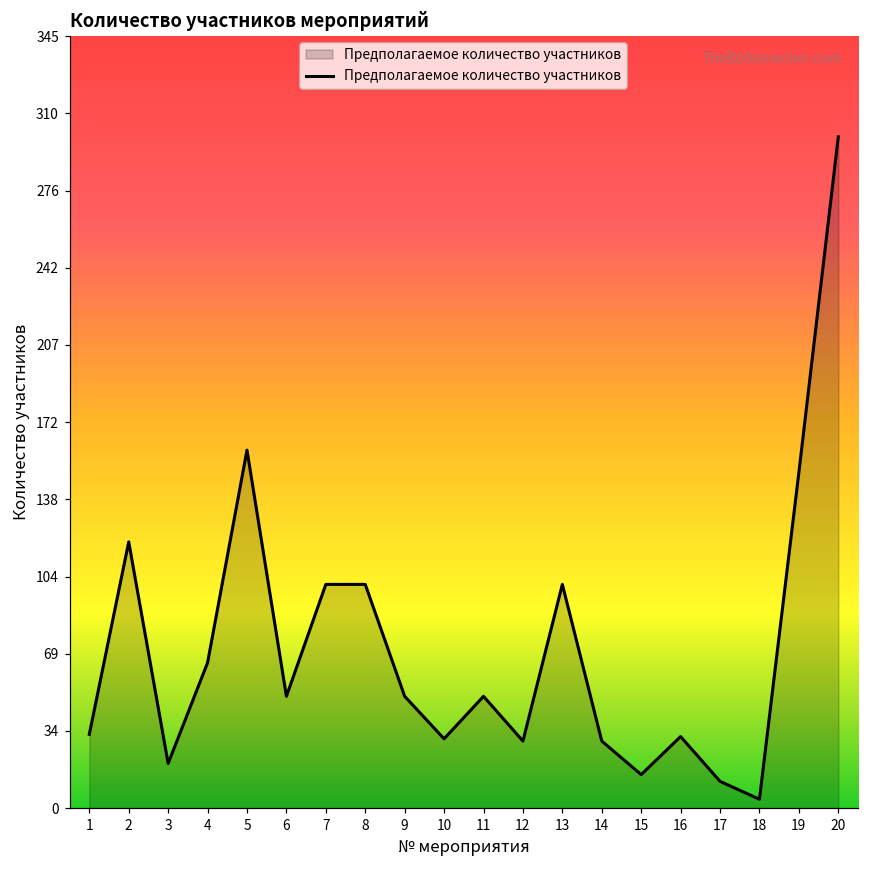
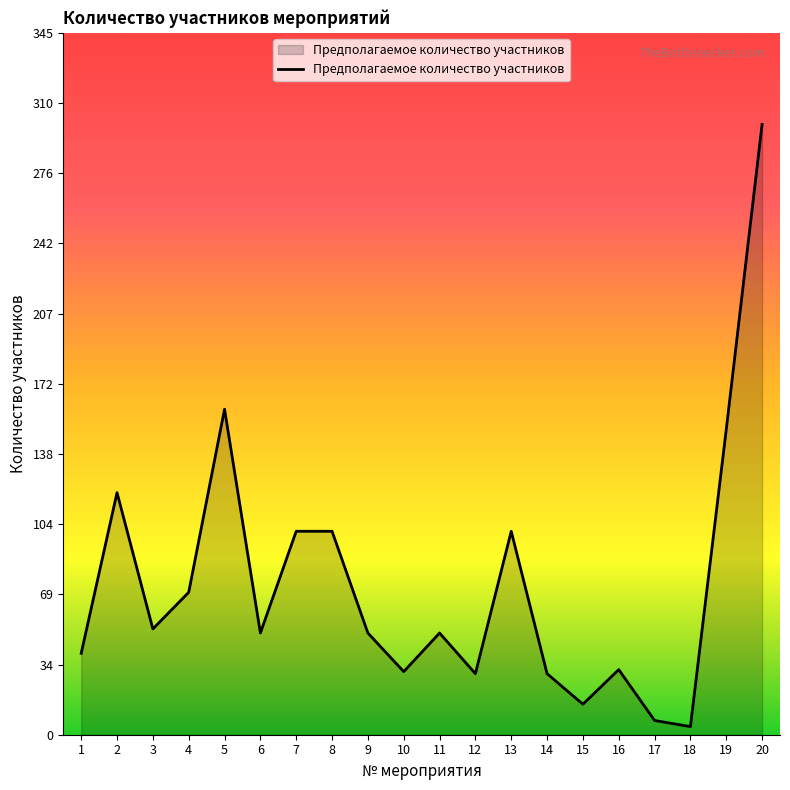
1: 33 -> 40
3: 20 -> 52
4: 65 -> 70
17: 12 -> 7
